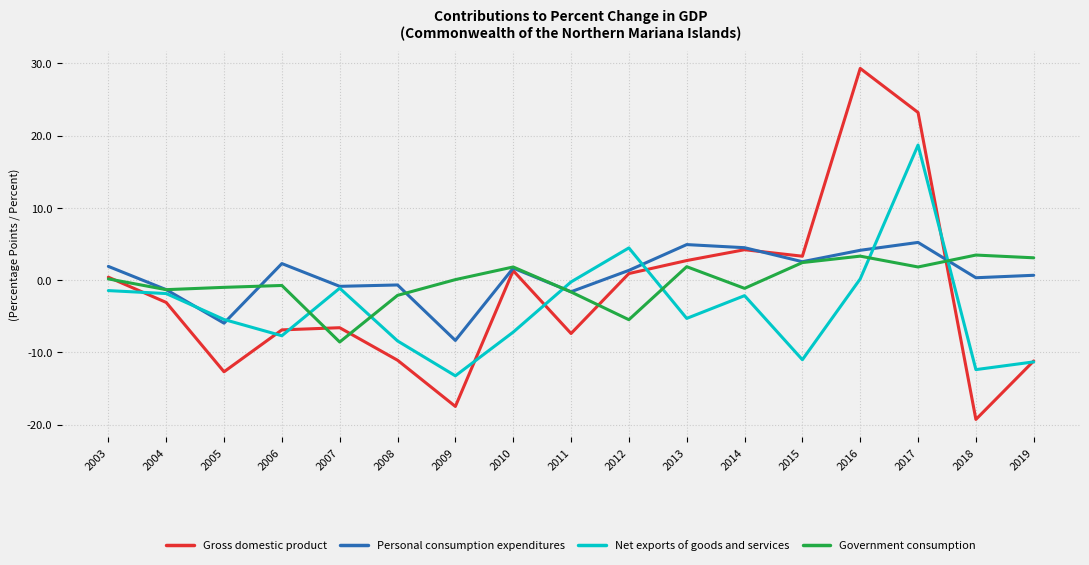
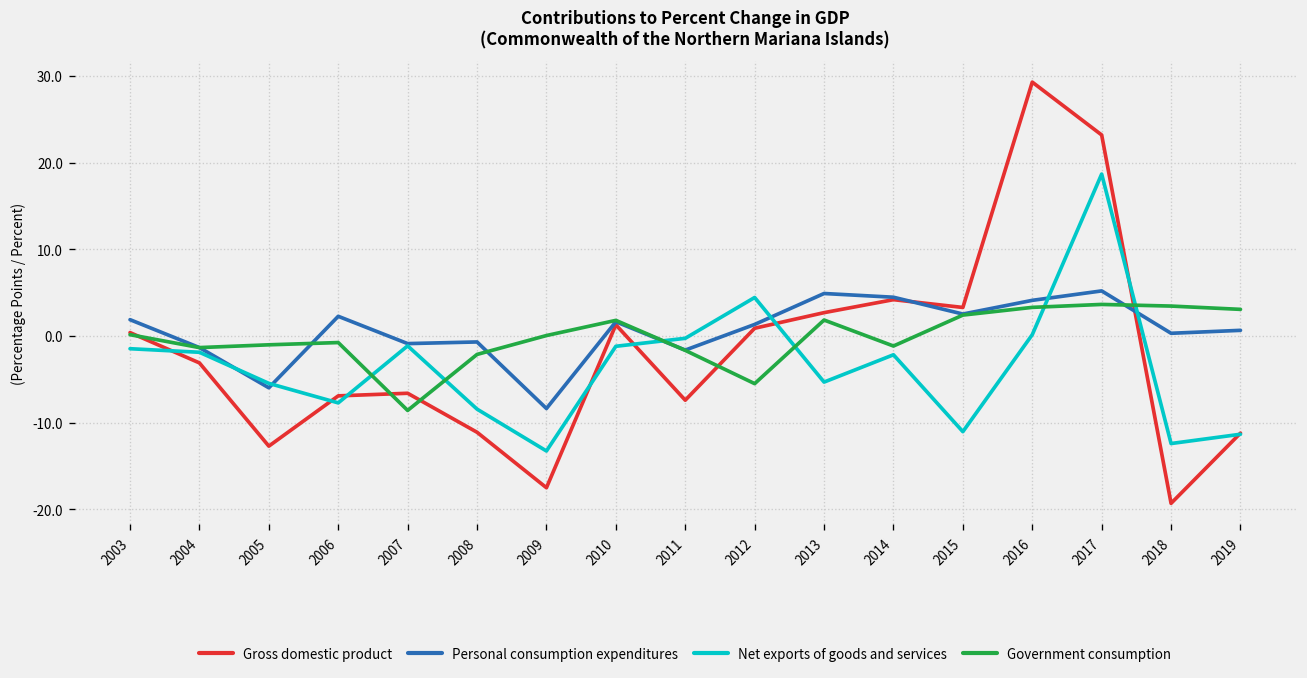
Net exports of goods and services, 2010: -7 -> -1
Government consumption, 2017: 2 -> 4
